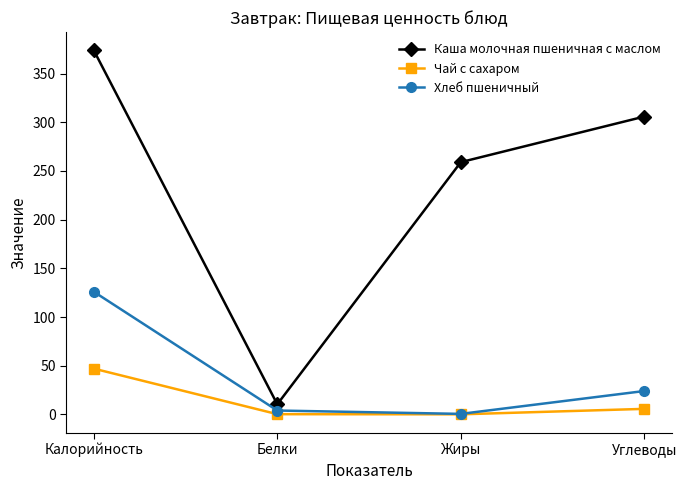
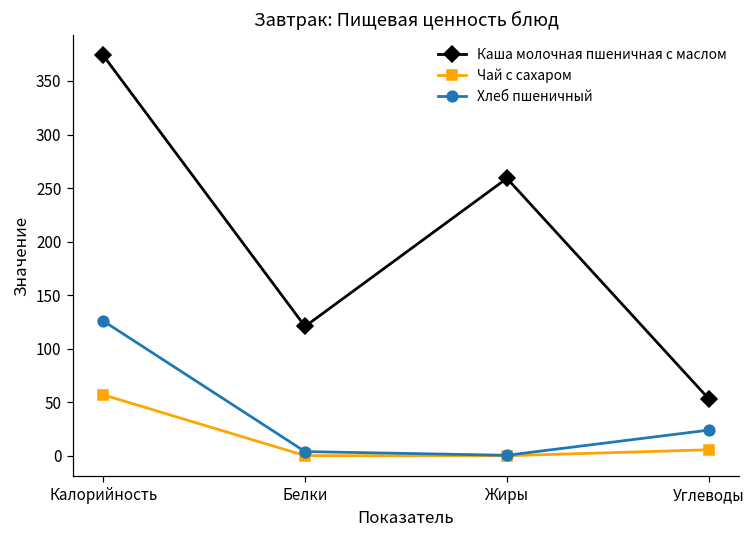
Чай с сахаром, Калорийность: 50 -> 60
Каша молочная пшеничная с маслом, Белки: 10 -> 120
Каша молочная пшеничная с маслом, Углеводы: 310 -> 50
